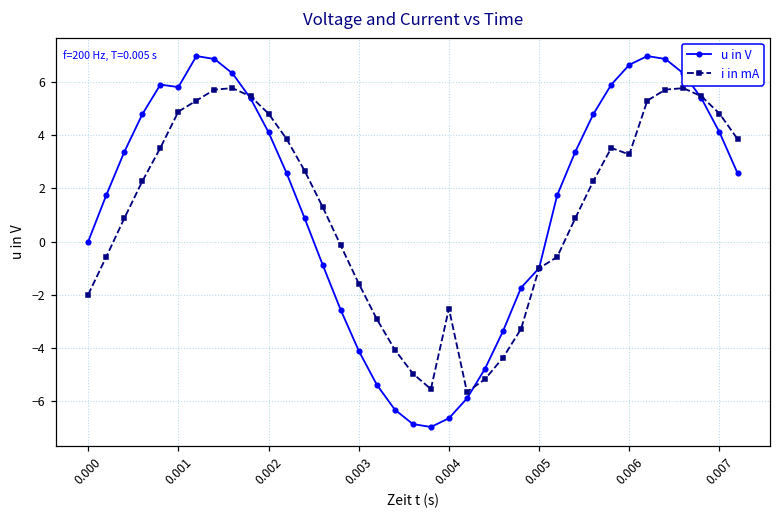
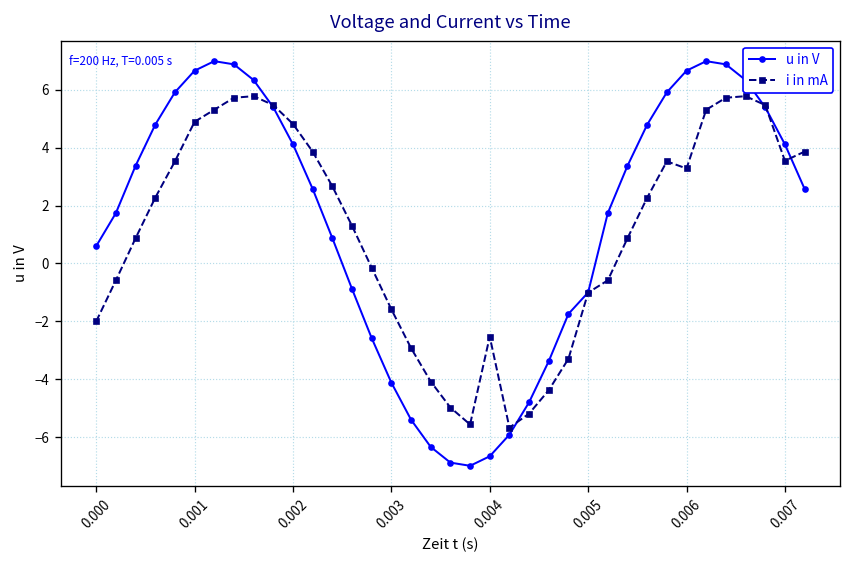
u in V, 0.000: 0.0 -> 0.6
u in V, 0.001: 5.8 -> 6.7
i in mA, 0.007: 4.8 -> 3.5
